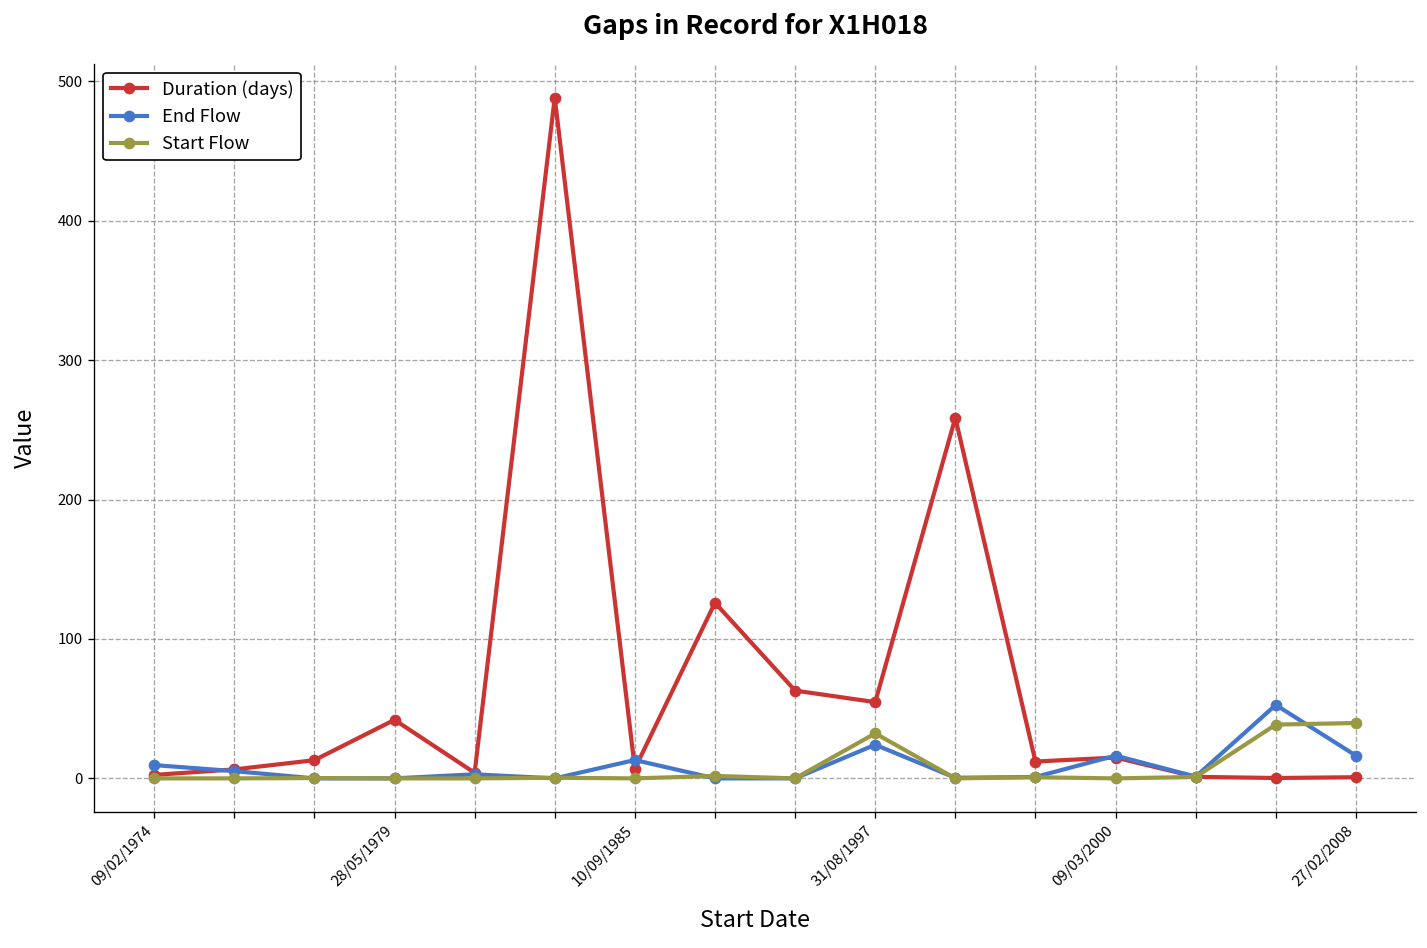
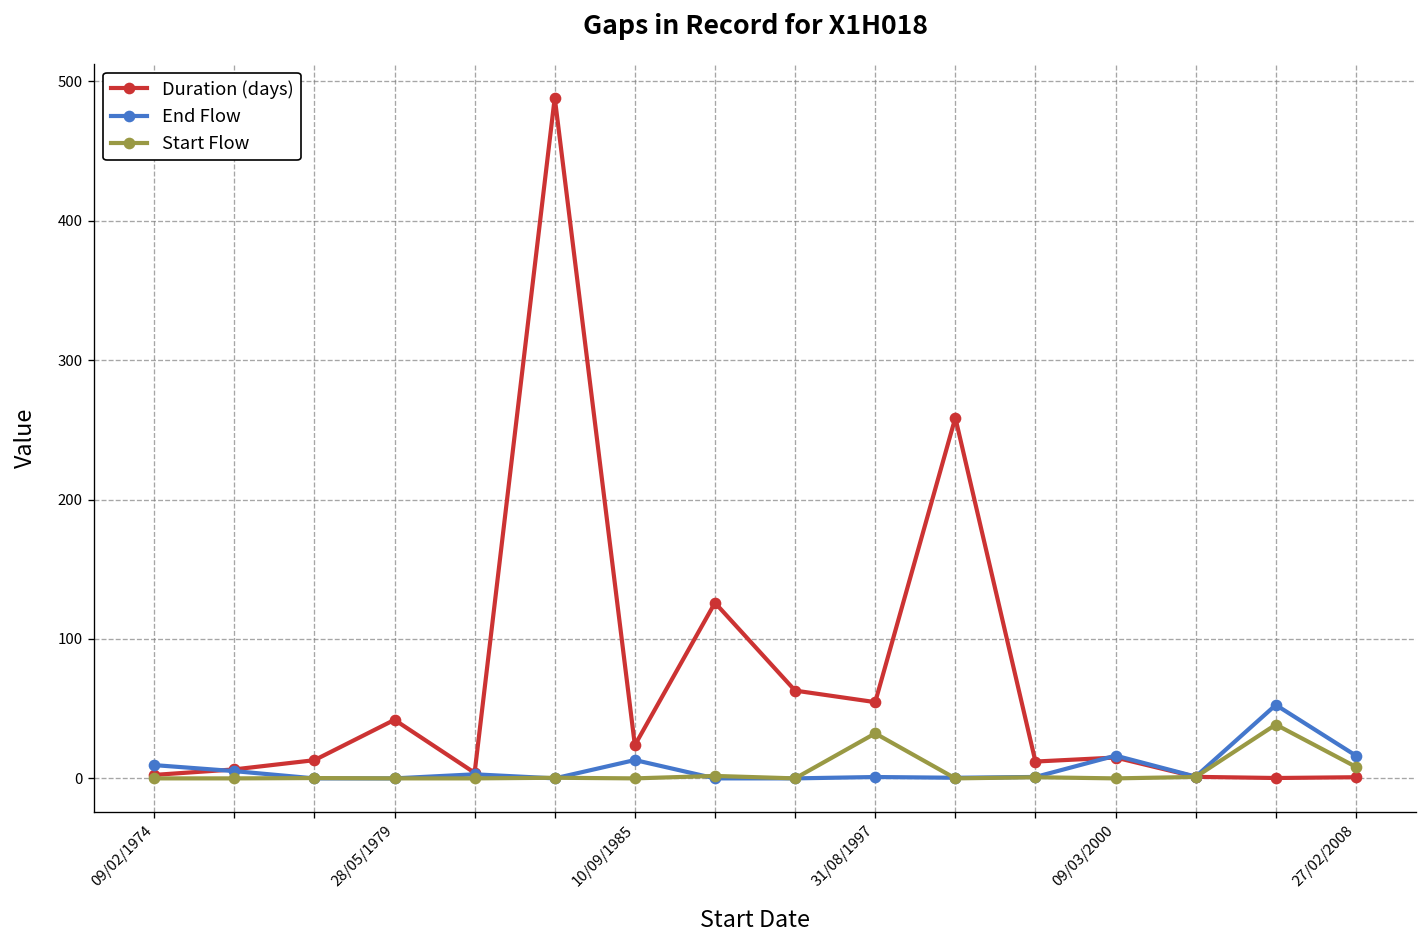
Duration (days), 10/09/1985: 7 -> 24
End Flow, 31/08/1997: 24 -> 1
Start Flow, 27/02/2008: 40 -> 8
